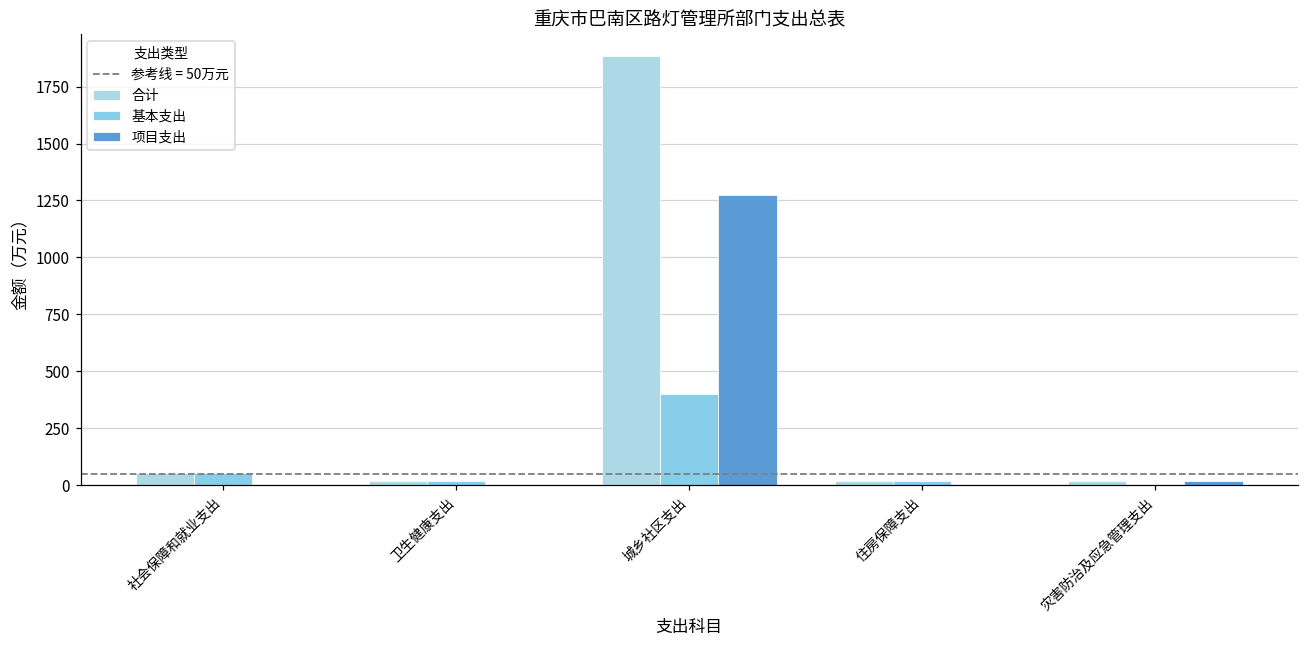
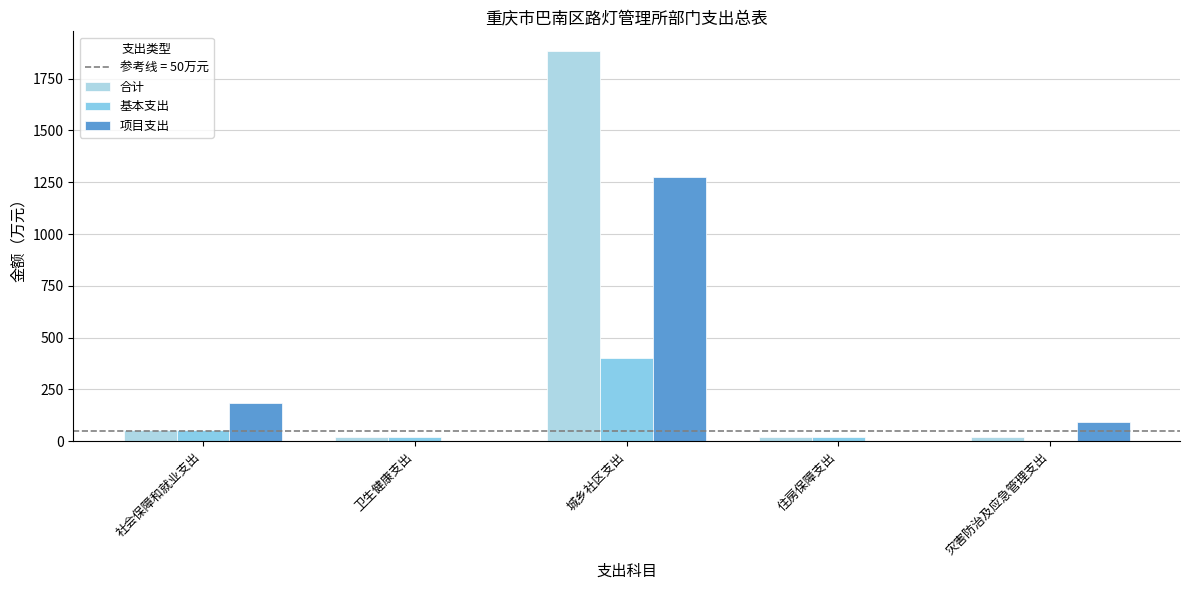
项目支出, 社会保障和就业支出: 0 -> 190
项目支出, 灾害防治及应急管理支出: 20 -> 90
